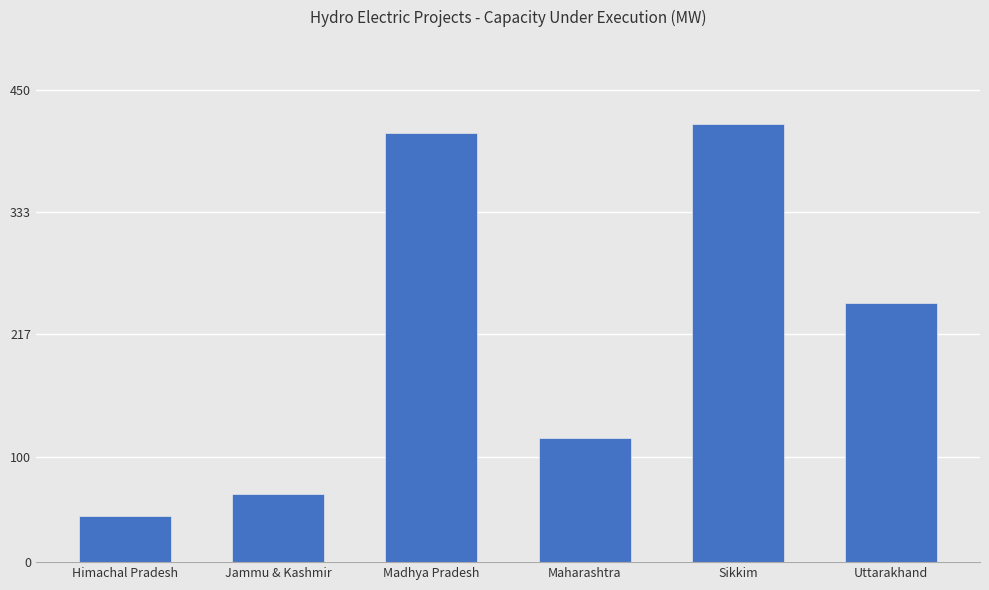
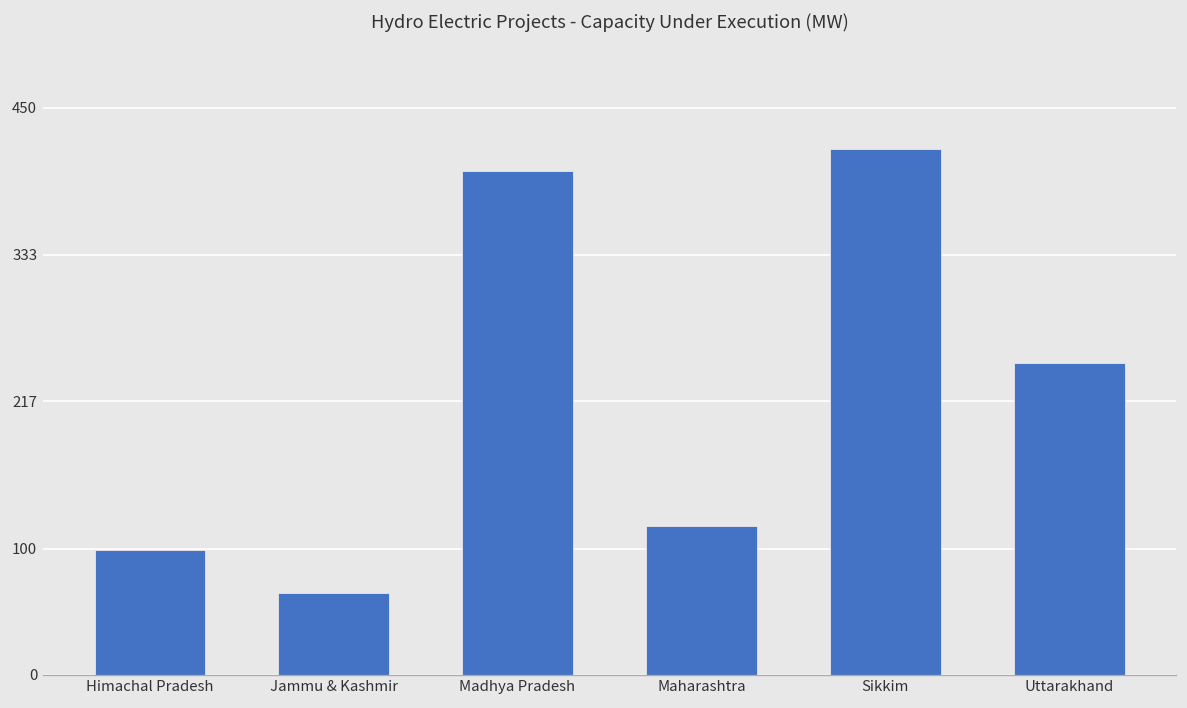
Himachal Pradesh: 44 -> 99
Madhya Pradesh: 409 -> 400
